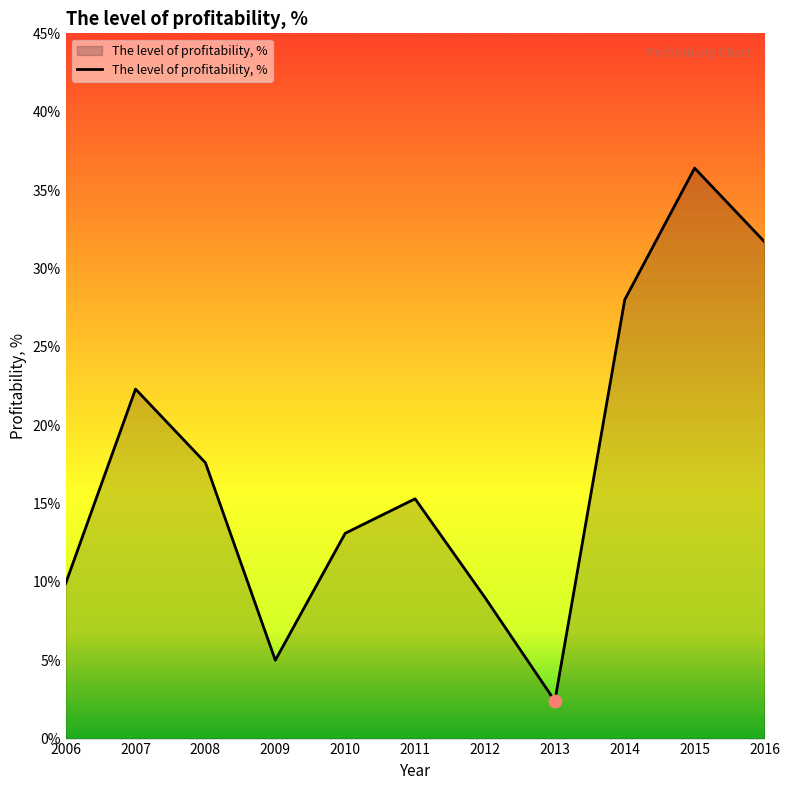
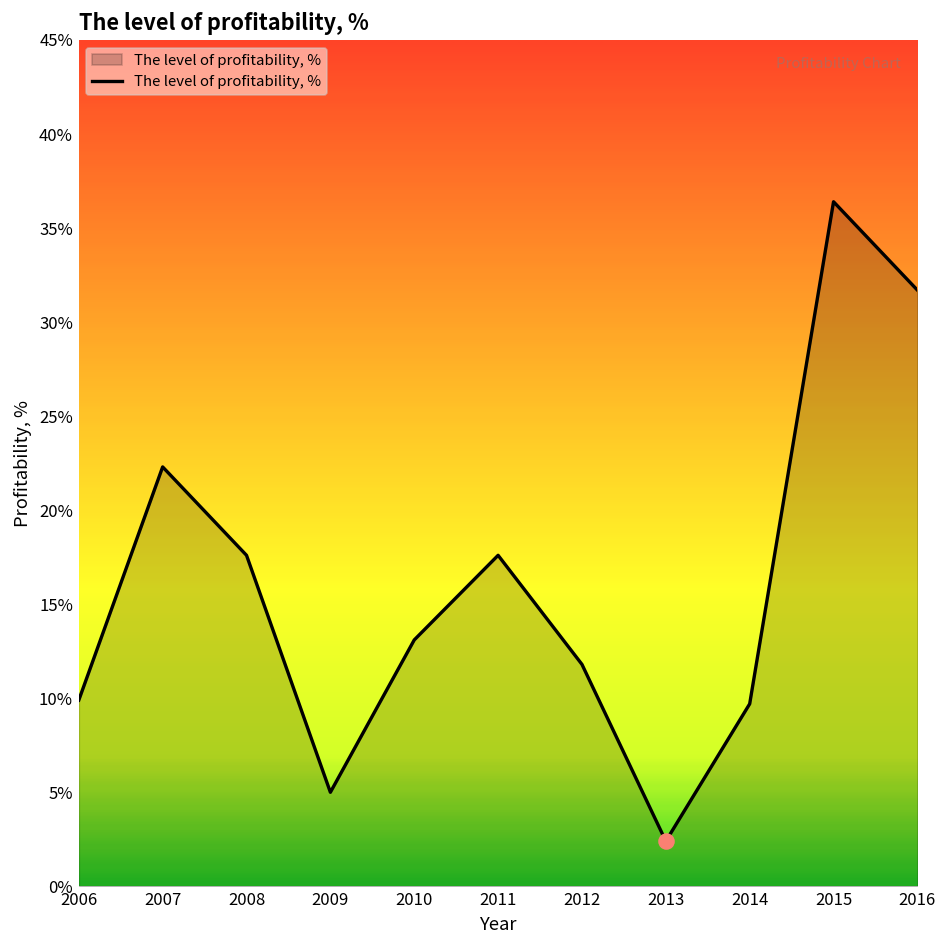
The level of profitability, %, 2011: 15.3% -> 17.6%
The level of profitability, %, 2012: 9.0% -> 11.8%
The level of profitability, %, 2014: 28.0% -> 9.7%
